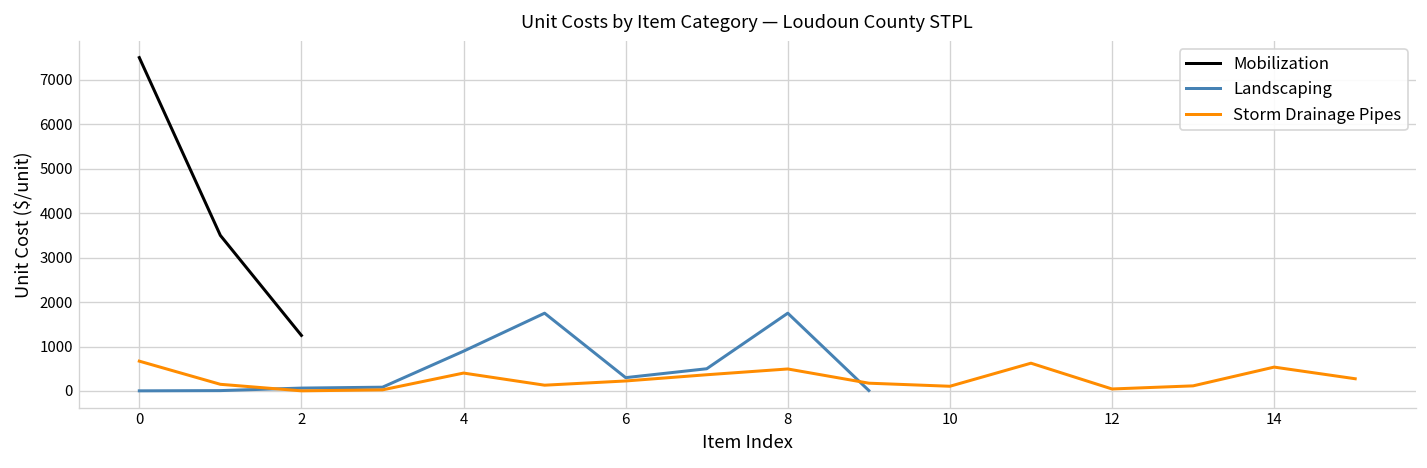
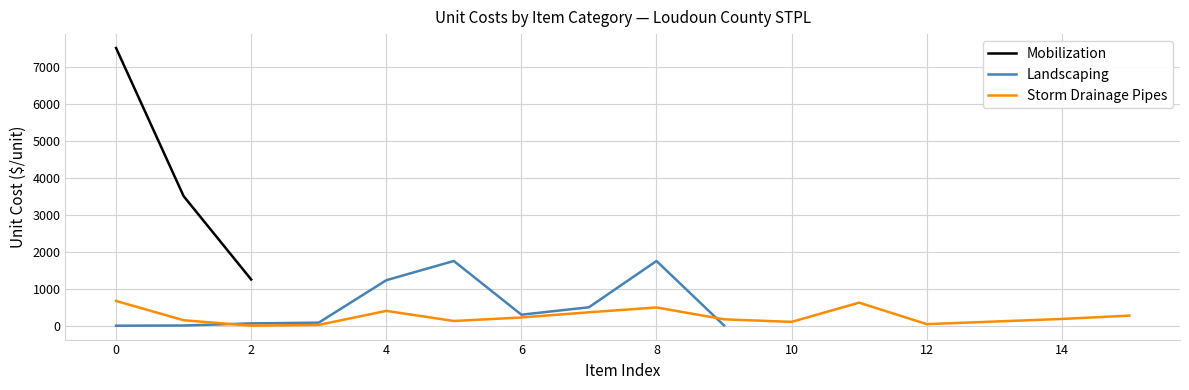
Landscaping, 4: 900 -> 1200
Storm Drainage Pipes, 14: 500 -> 200
